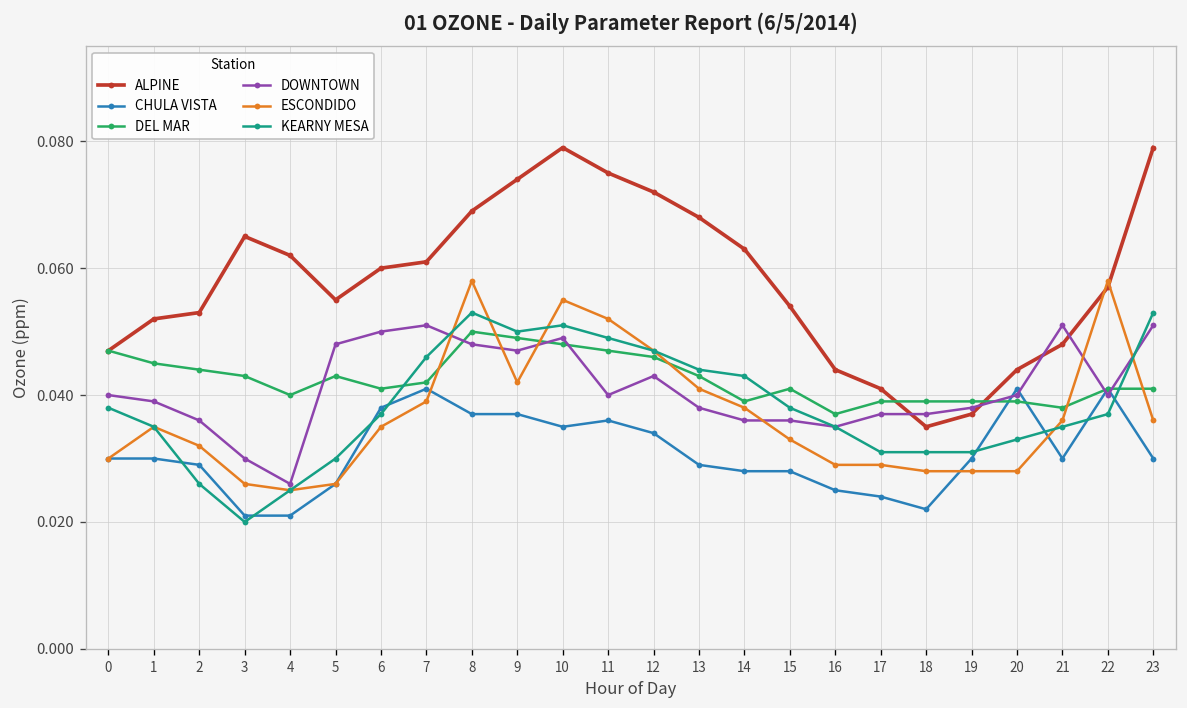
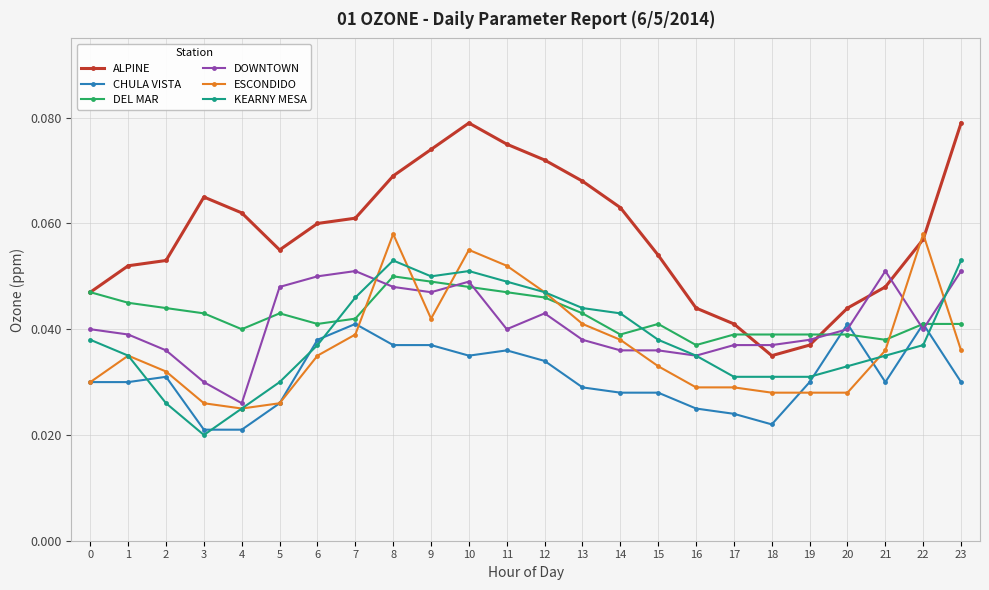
CHULA VISTA, 2: 0.029 -> 0.031
